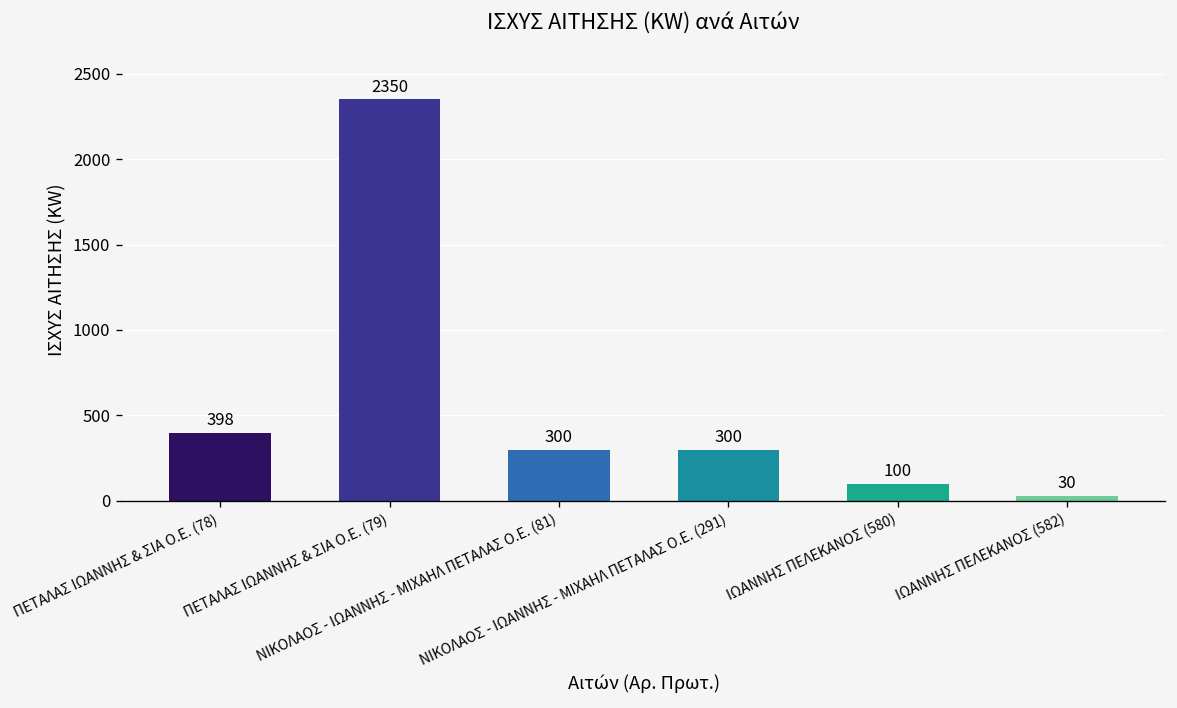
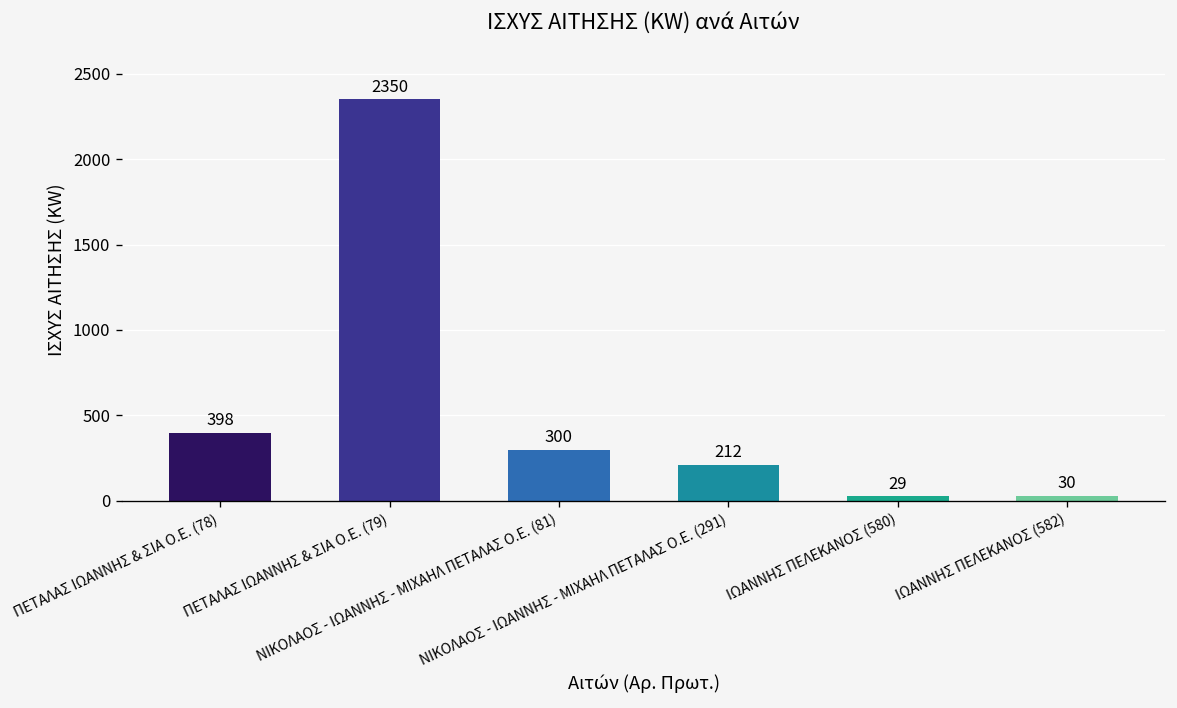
ΝΙΚΟΛΑΟΣ - ΙΩΑΝΝΗΣ - ΜΙΧΑΗΛ ΠΕΤΑΛΑΣ Ο.Ε. (291): 300 -> 212
ΙΩΑΝΝΗΣ ΠΕΛΕΚΑΝΟΣ (580): 100 -> 29
